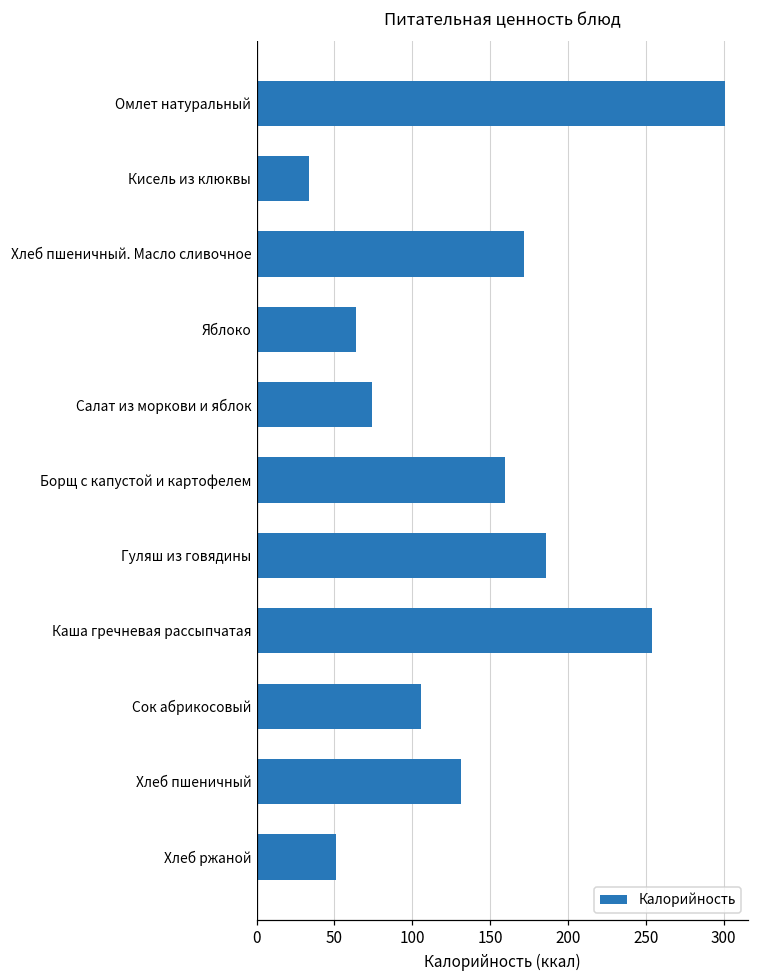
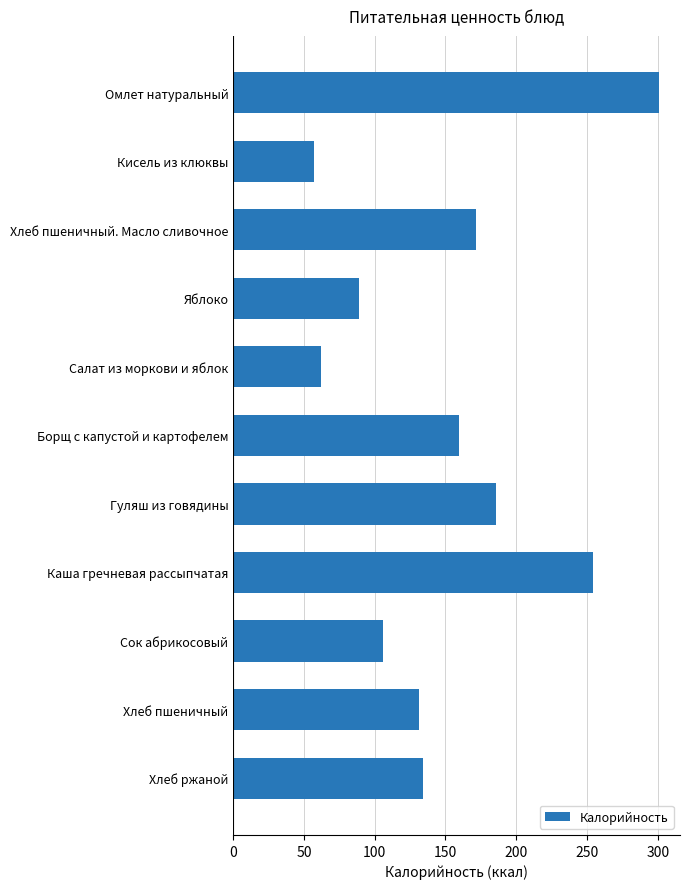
Кисель из клюквы: 34 -> 57
Яблоко: 64 -> 89
Салат из моркови и яблок: 74 -> 62
Хлеб ржаной: 51 -> 134
